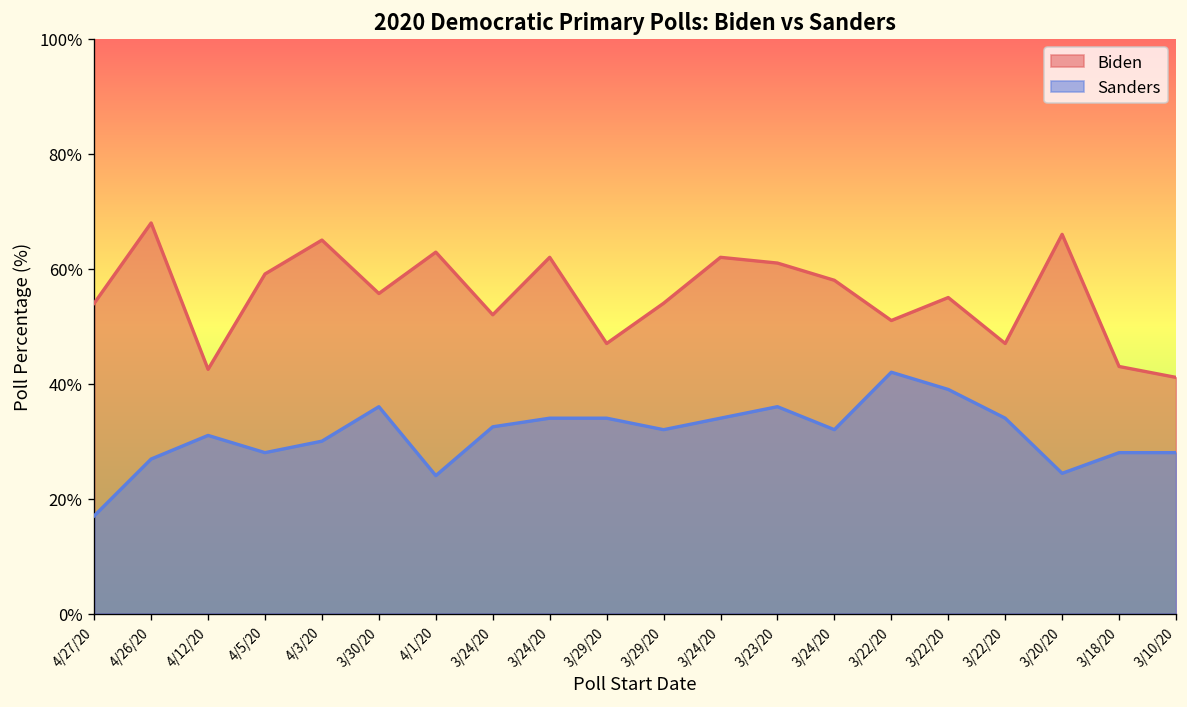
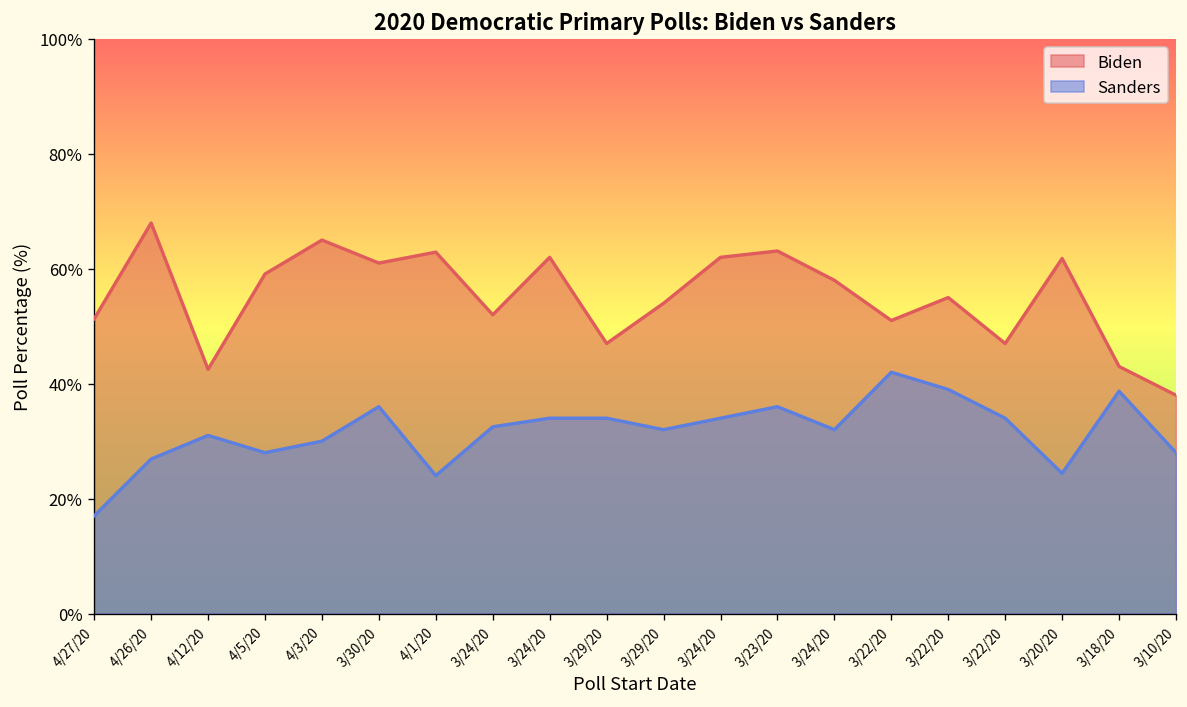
Biden, 4/27/20: 54% -> 51%
Biden, 3/30/20: 56% -> 61%
Biden, 3/23/20: 61% -> 63%
Biden, 3/20/20: 66% -> 62%
Sanders, 3/18/20: 28% -> 39%
Biden, 3/10/20: 41% -> 38%
